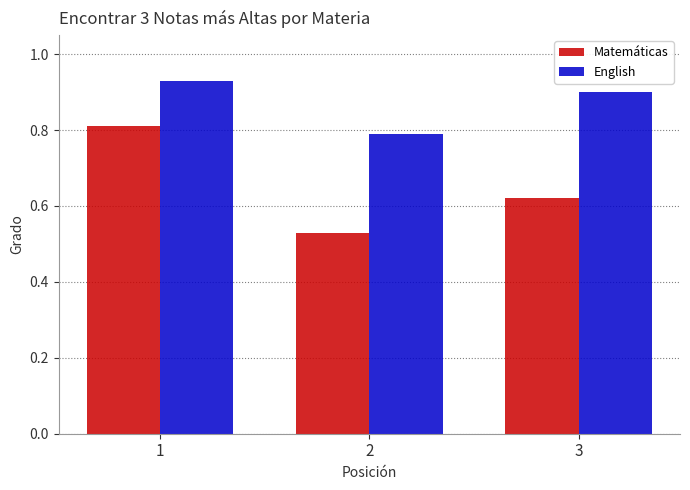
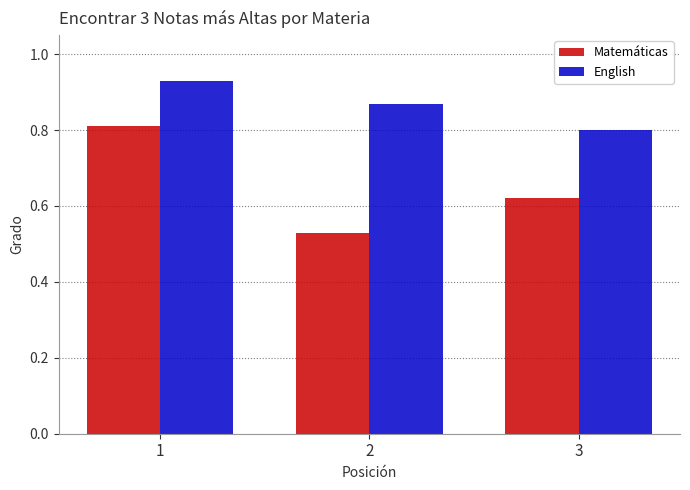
English, 2: 0.79 -> 0.87
English, 3: 0.9 -> 0.8
